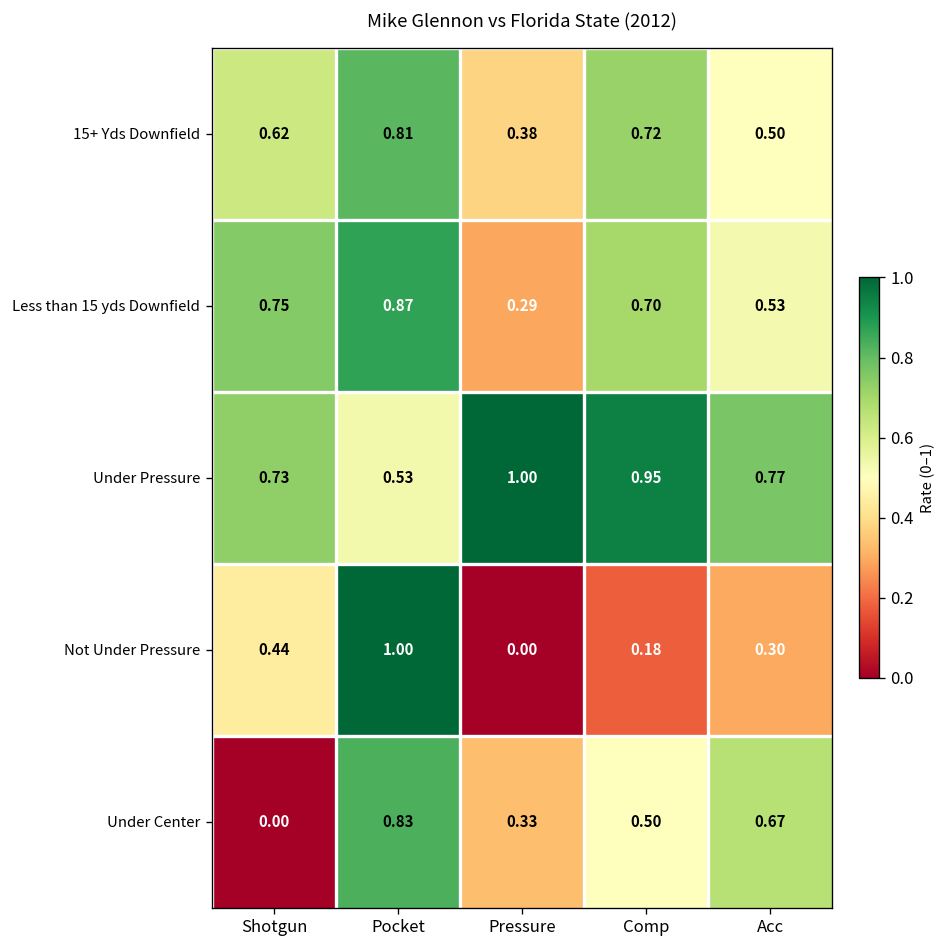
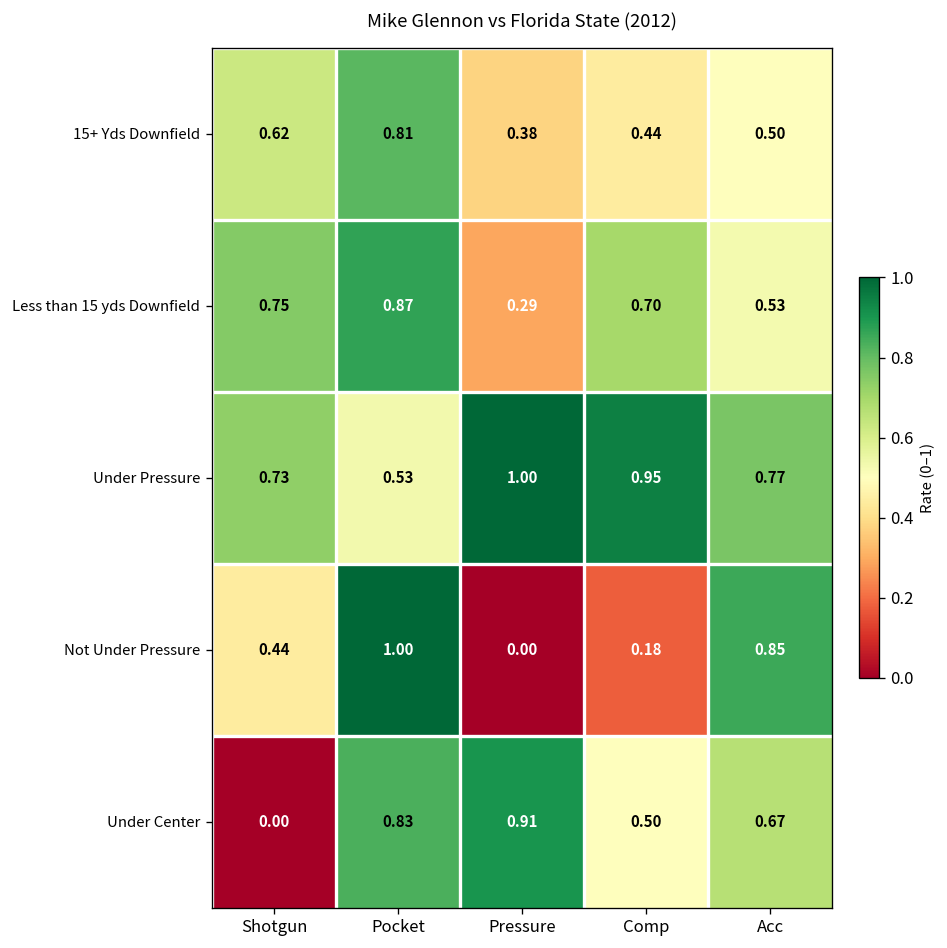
15+ Yds Downfield, Comp: 0.72 -> 0.44
Not Under Pressure, Acc: 0.30 -> 0.85
Under Center, Pressure: 0.33 -> 0.91
